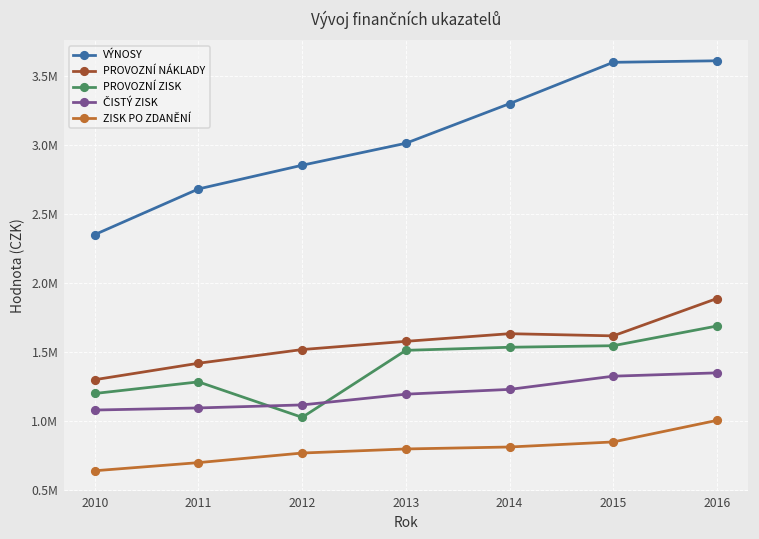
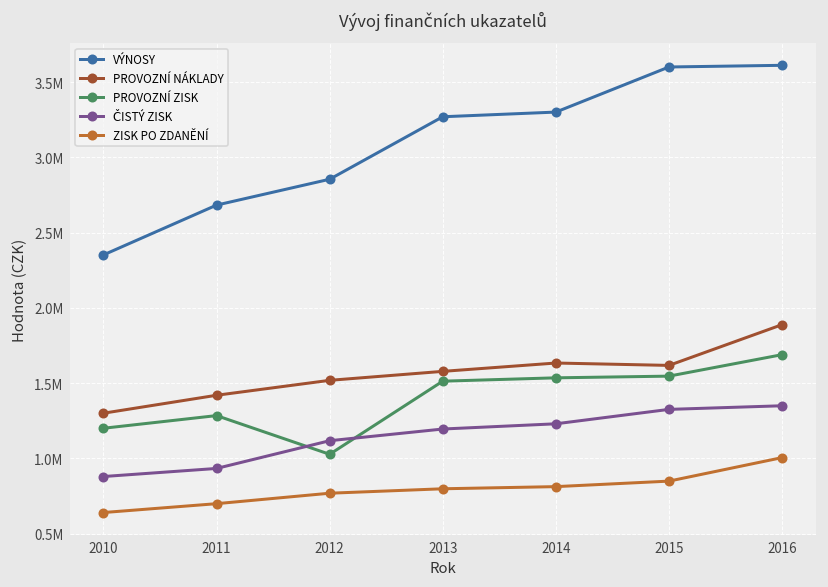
ČISTÝ ZISK, 2010: 1080000 -> 880000
ČISTÝ ZISK, 2011: 1100000 -> 930000
VÝNOSY, 2013: 3010000 -> 3270000
